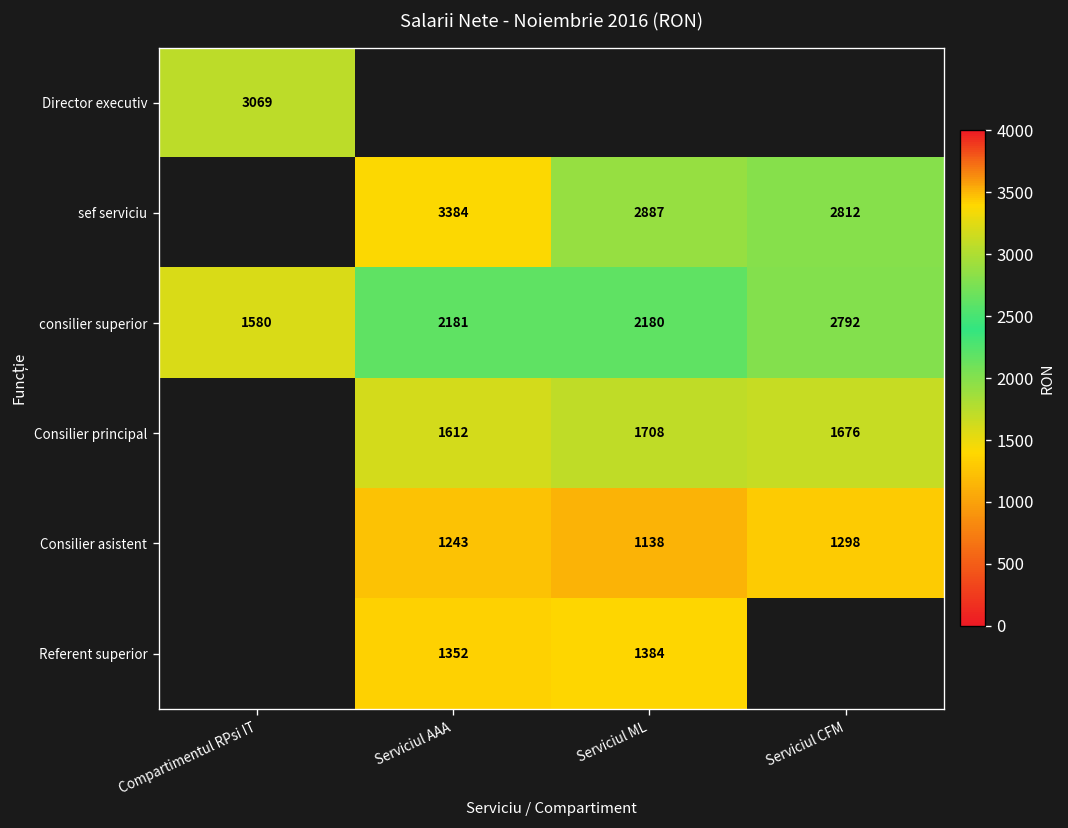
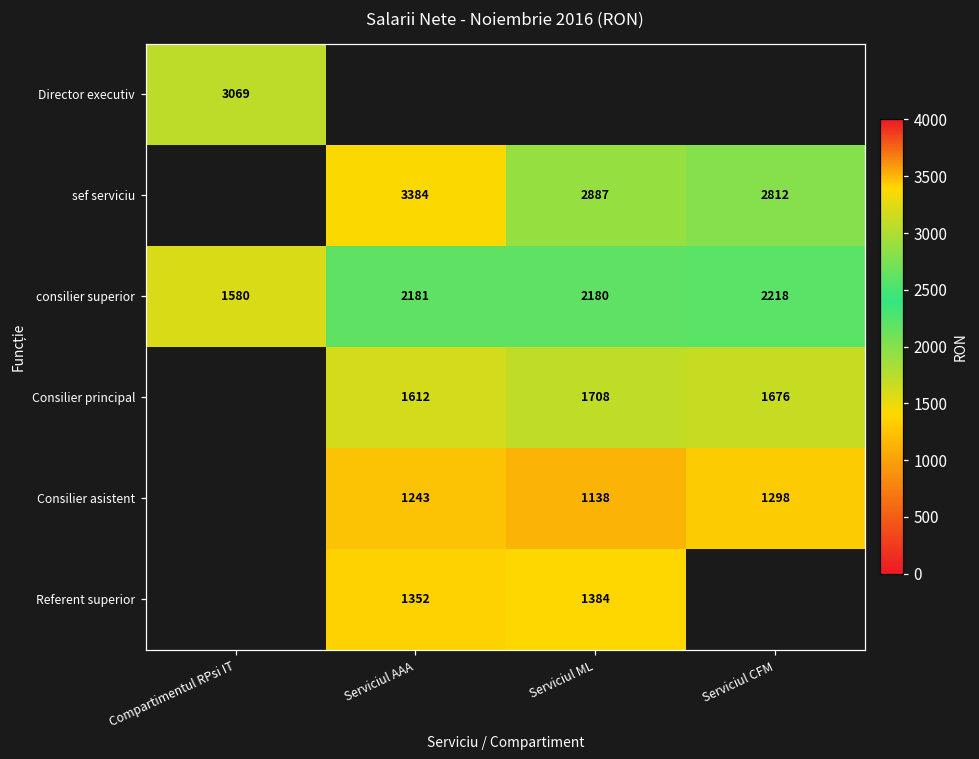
consilier superior, Serviciul CFM: 2792 -> 2218
